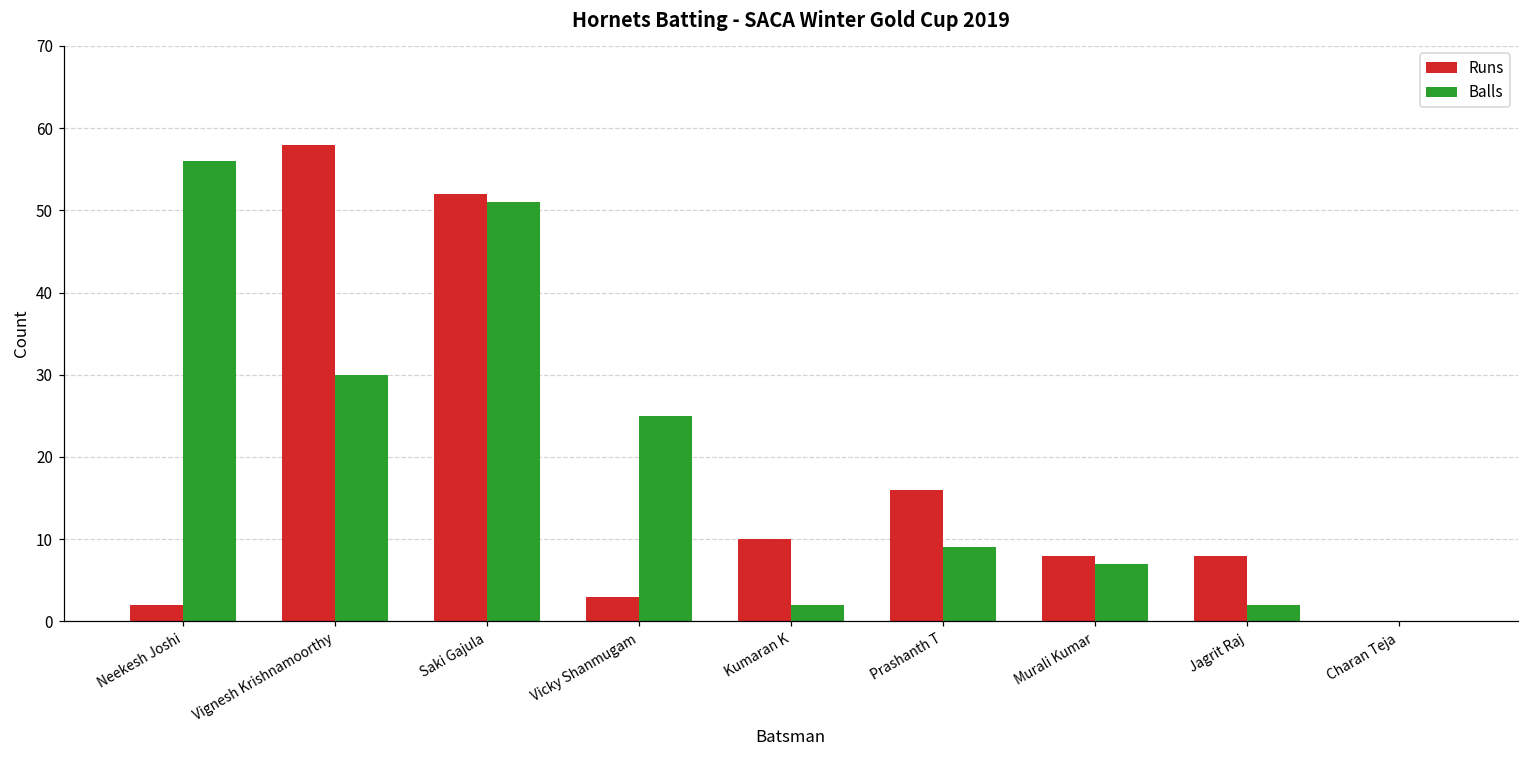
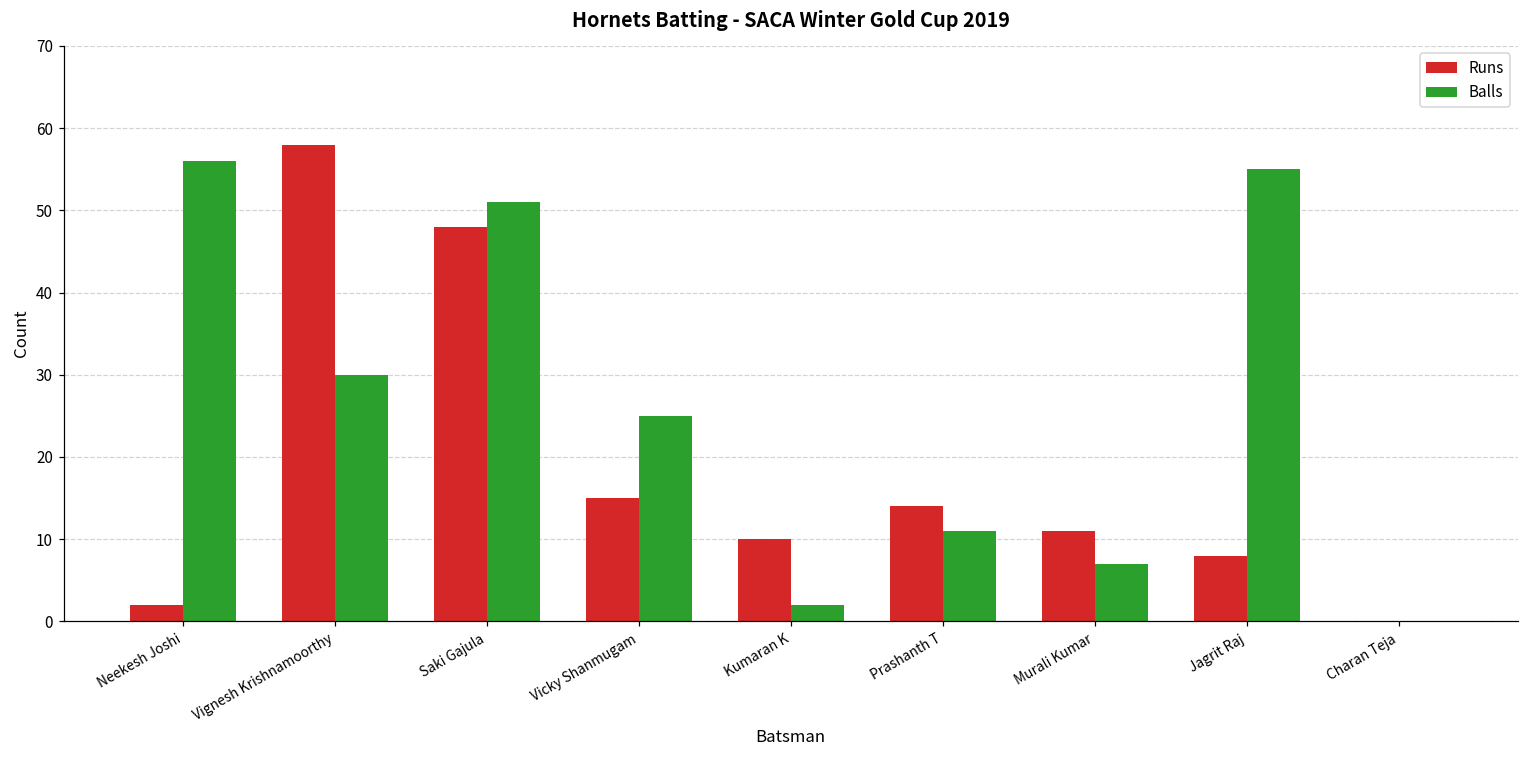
Runs, Saki Gajula: 52 -> 48
Runs, Vicky Shanmugam: 3 -> 15
Runs, Prashanth T: 16 -> 14
Balls, Prashanth T: 9 -> 11
Runs, Murali Kumar: 8 -> 11
Balls, Jagrit Raj: 2 -> 55
